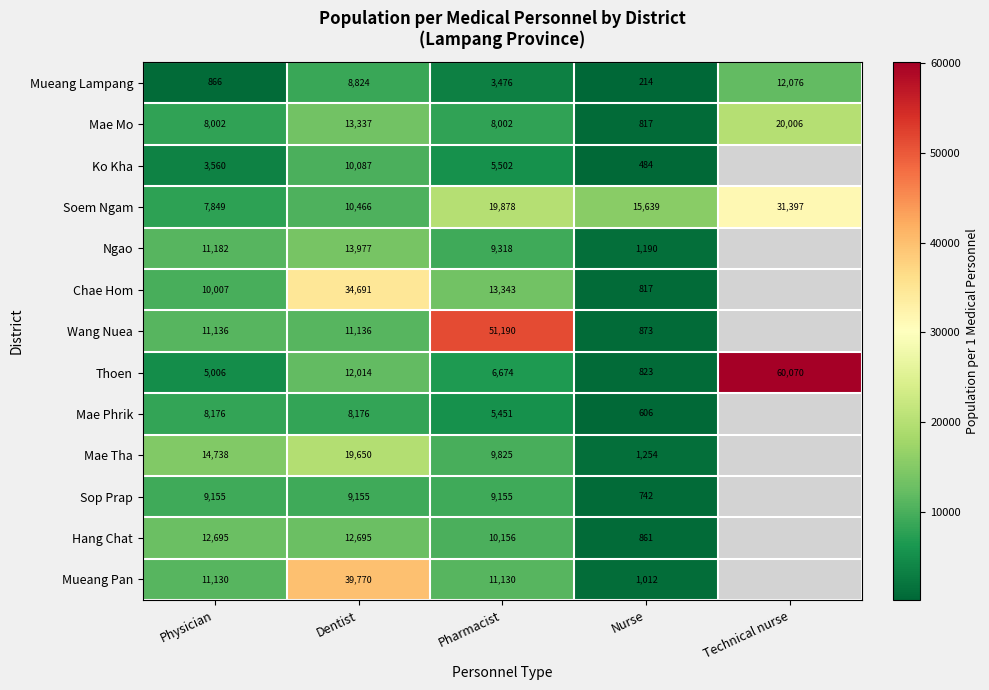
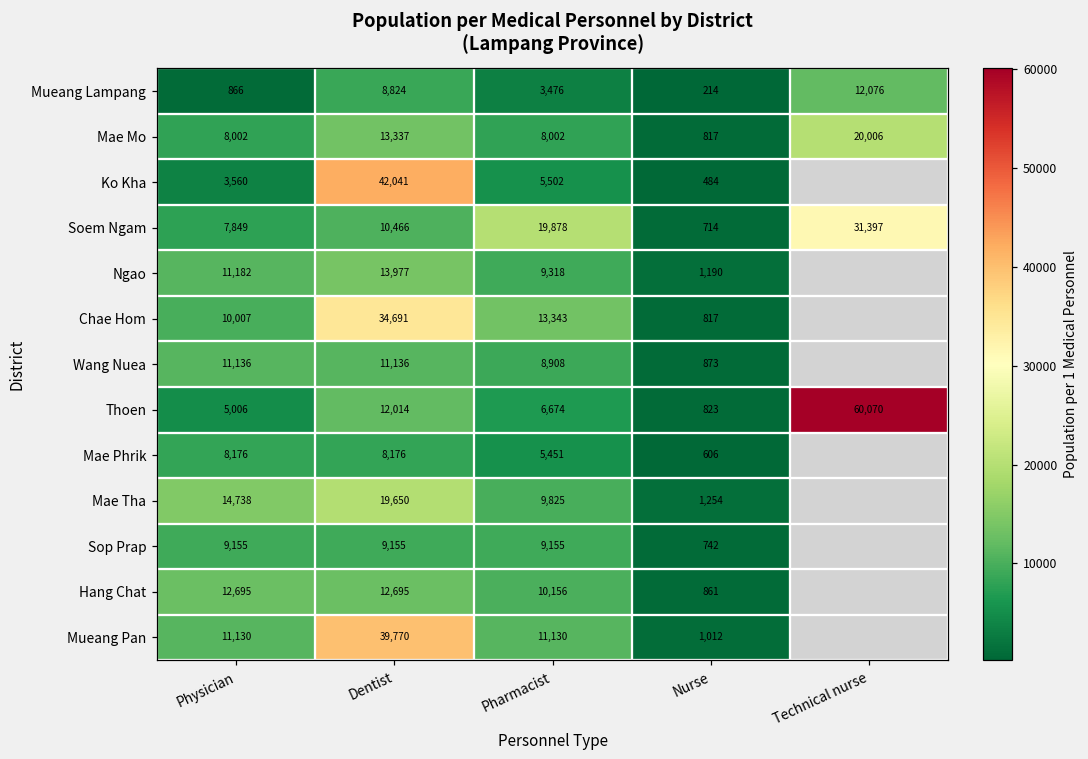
Ko Kha, Dentist: 10,087 -> 42,041
Soem Ngam, Nurse: 15,639 -> 714
Wang Nuea, Pharmacist: 51,190 -> 8,908
